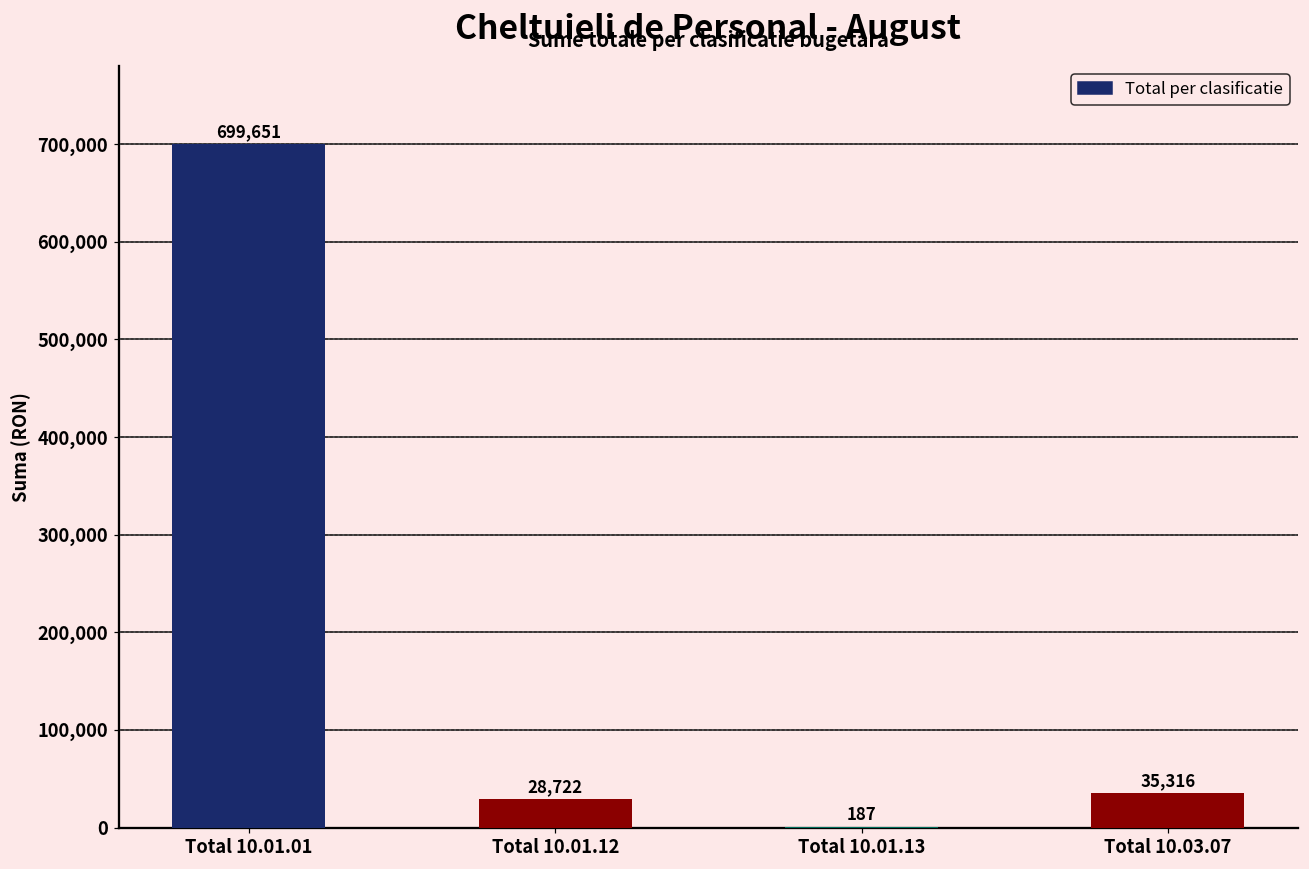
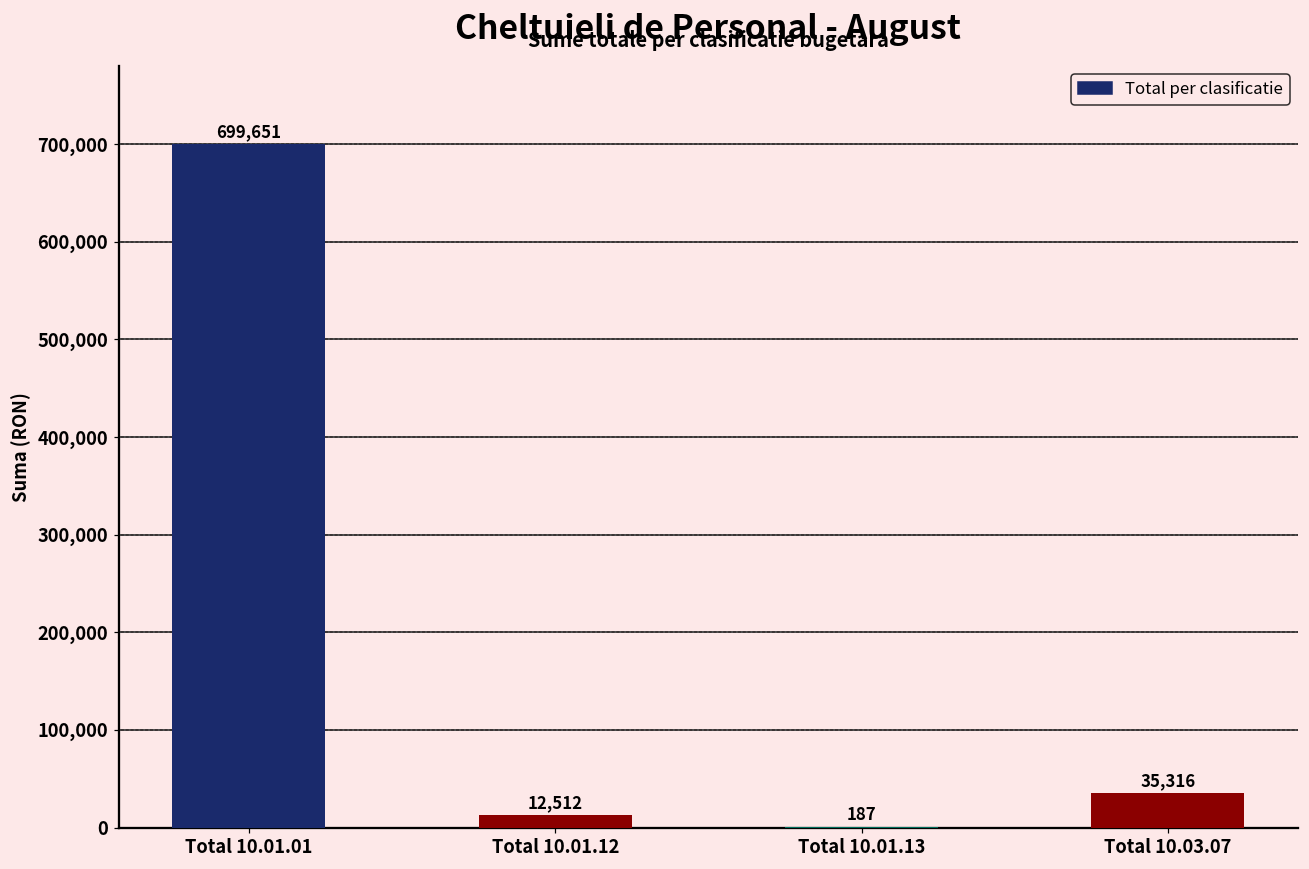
Total 10.01.12: 28,722 -> 12,512
